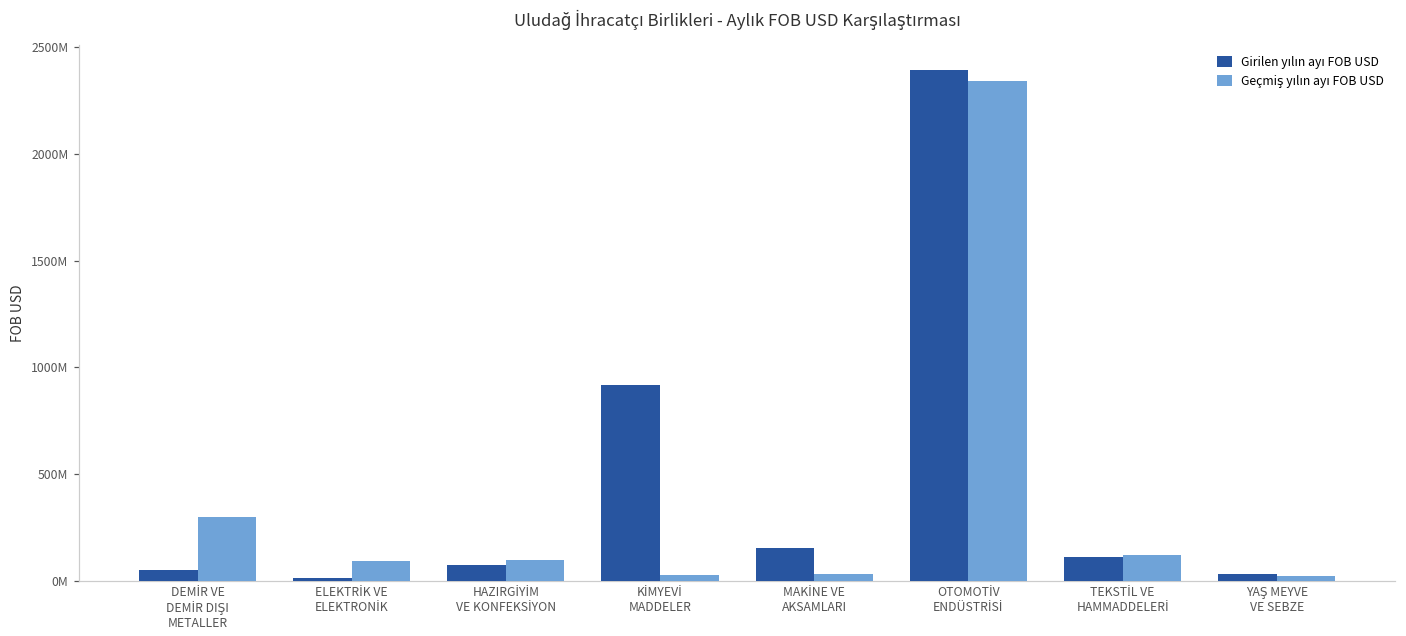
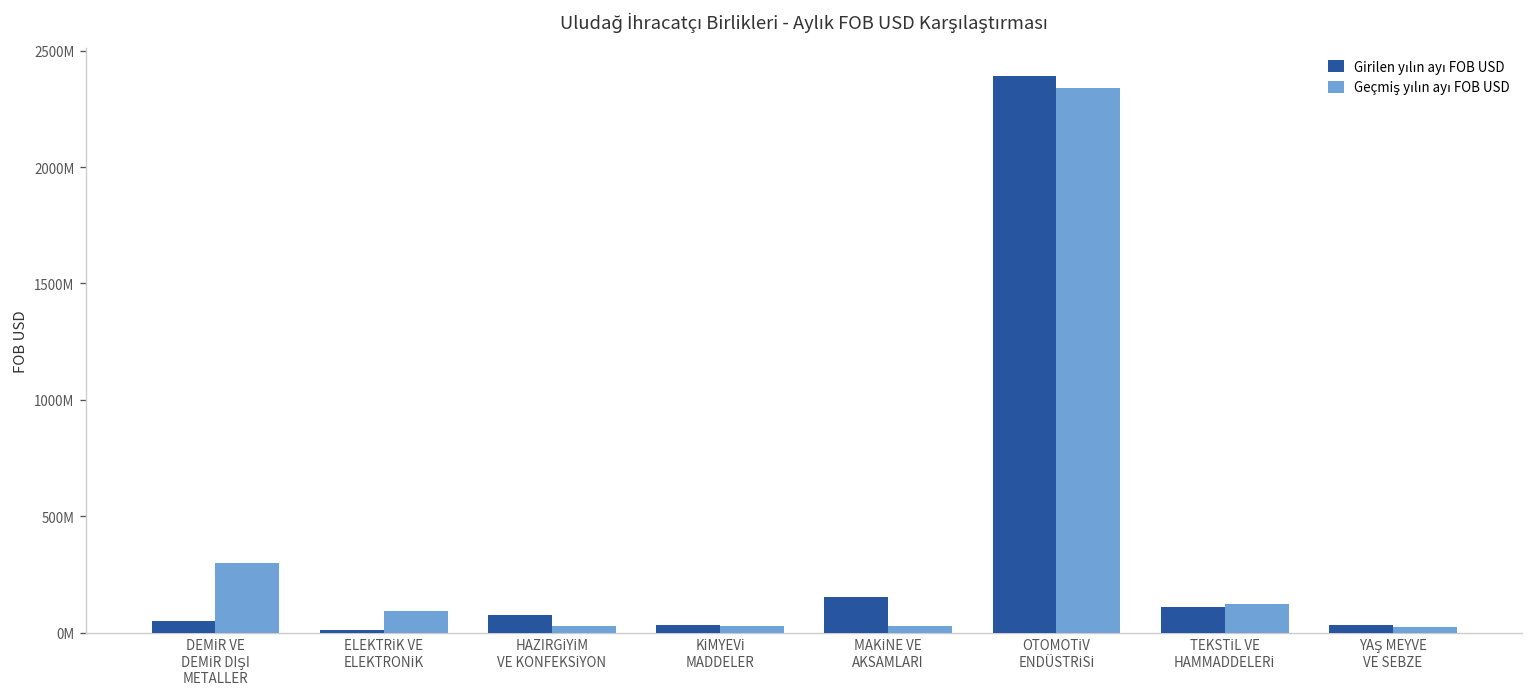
Geçmiş yılın ayı FOB USD, HAZIRGİYİM VE KONFEKSİYON: 100000000 -> 30000000
Girilen yılın ayı FOB USD, KİMYEVİ MADDELER: 920000000 -> 30000000
